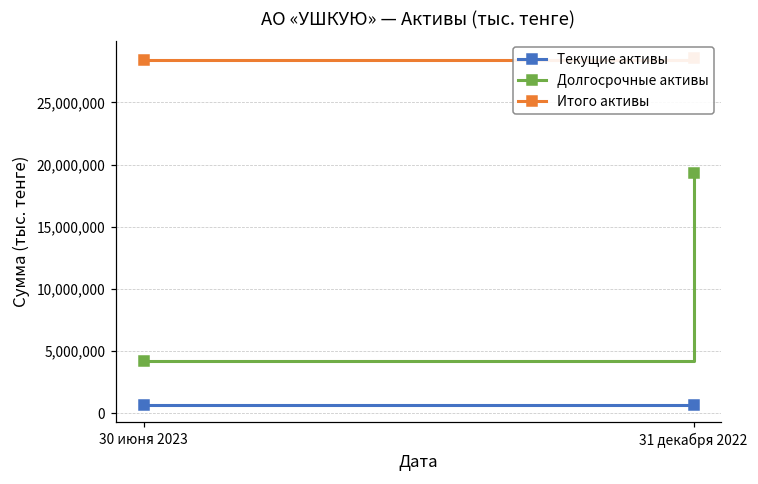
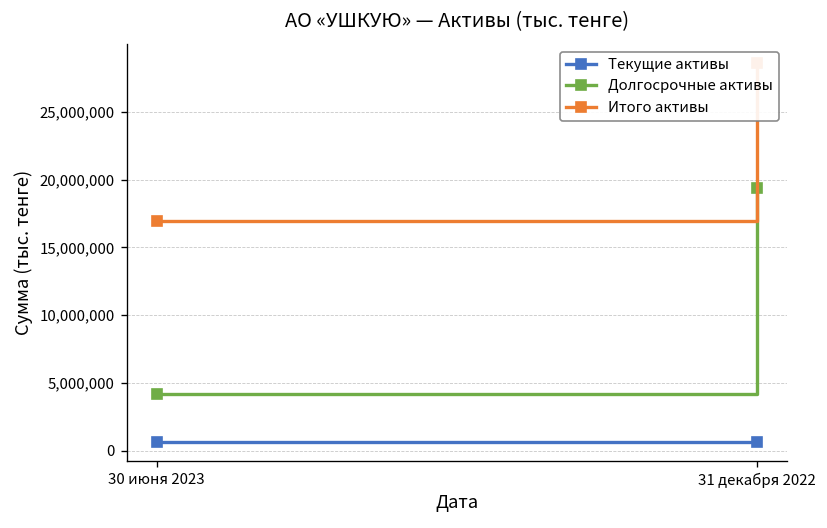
Итого активы, 30 июня 2023: 28,400,000 -> 16,900,000
